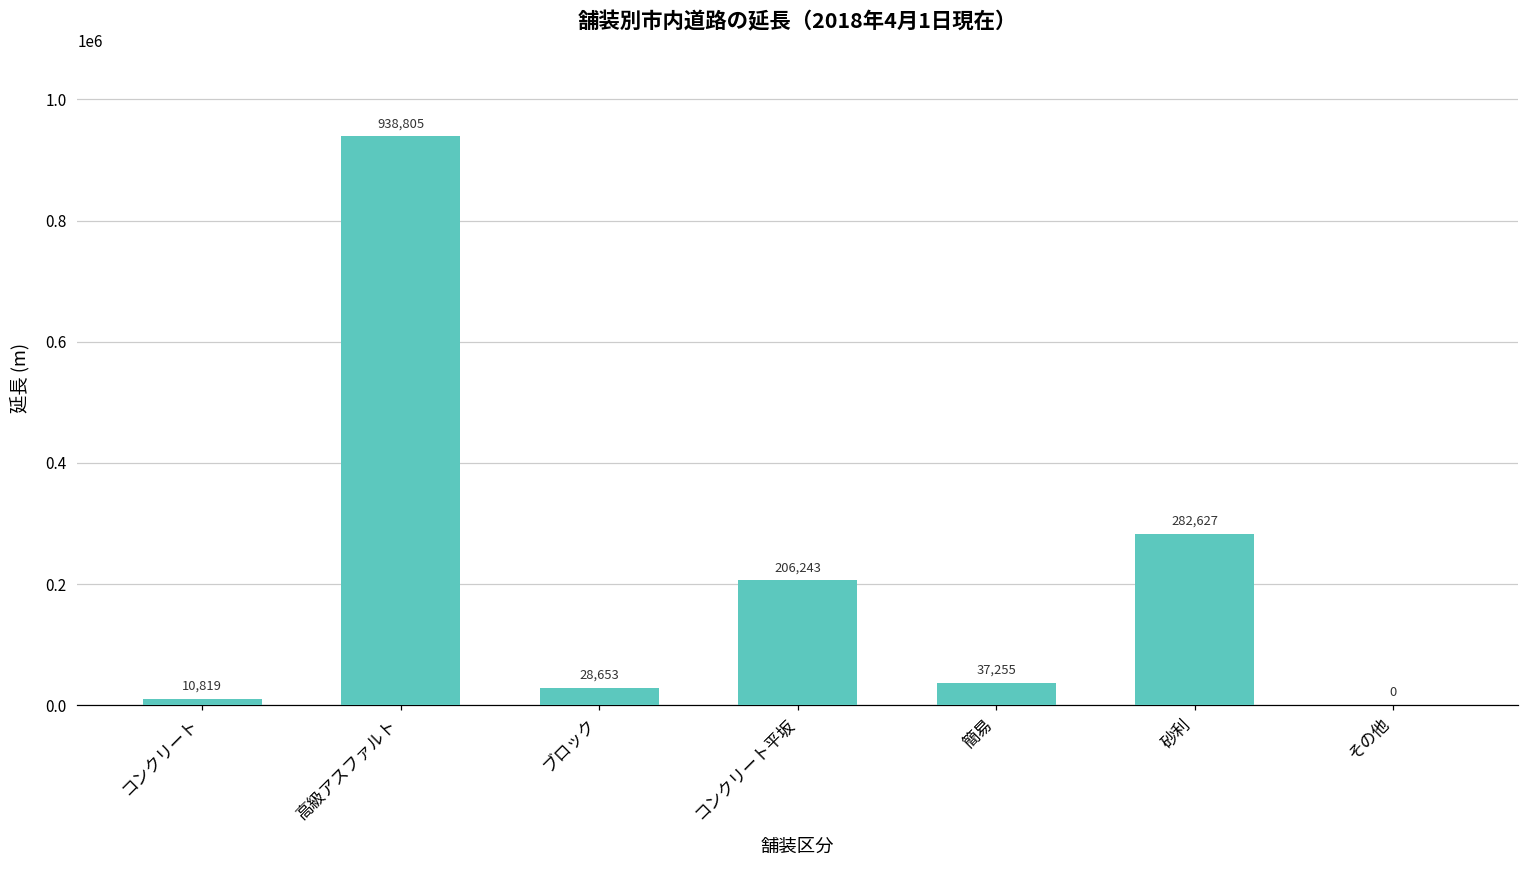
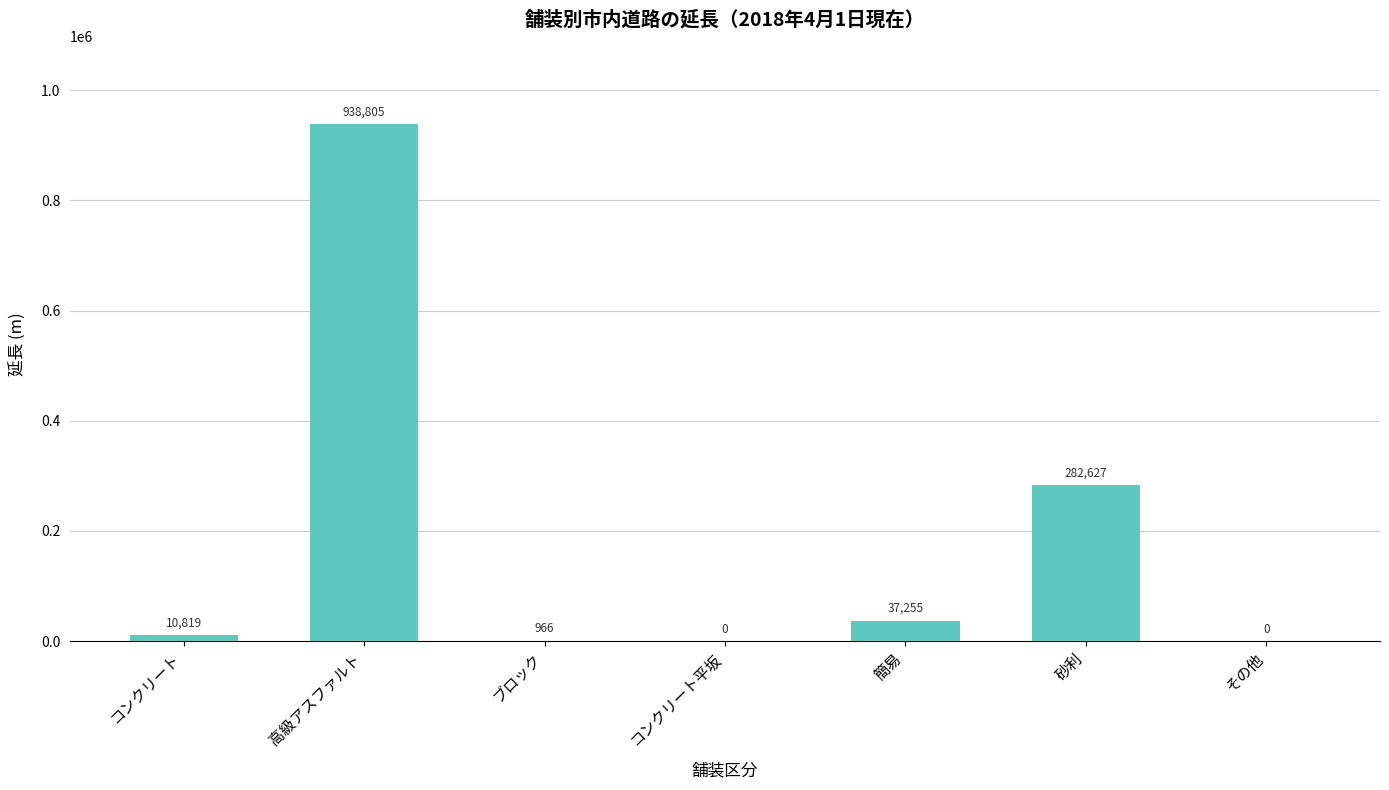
ブロック: 28,653 -> 966
コンクリート平坂: 206,243 -> 0
